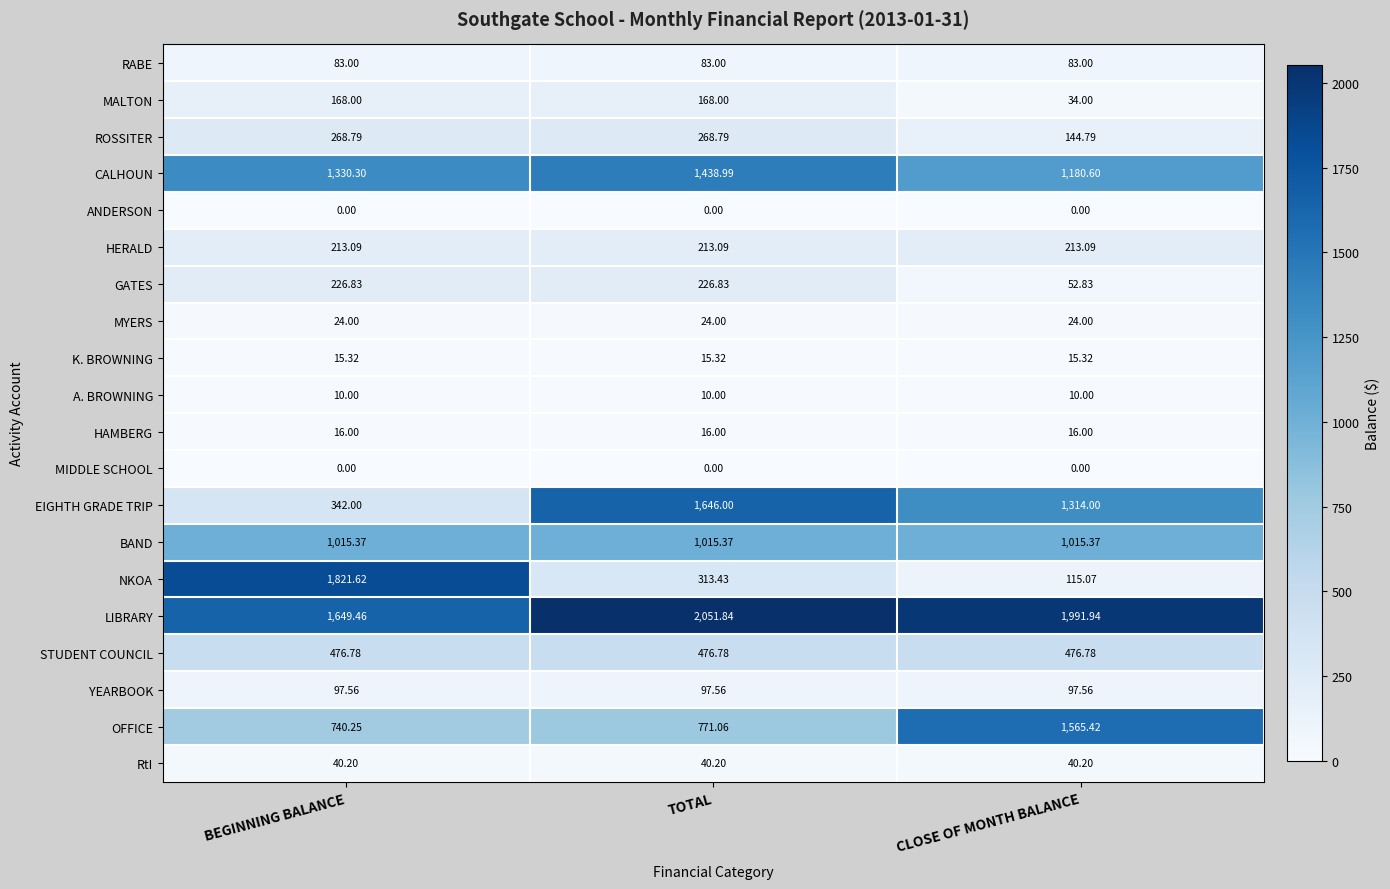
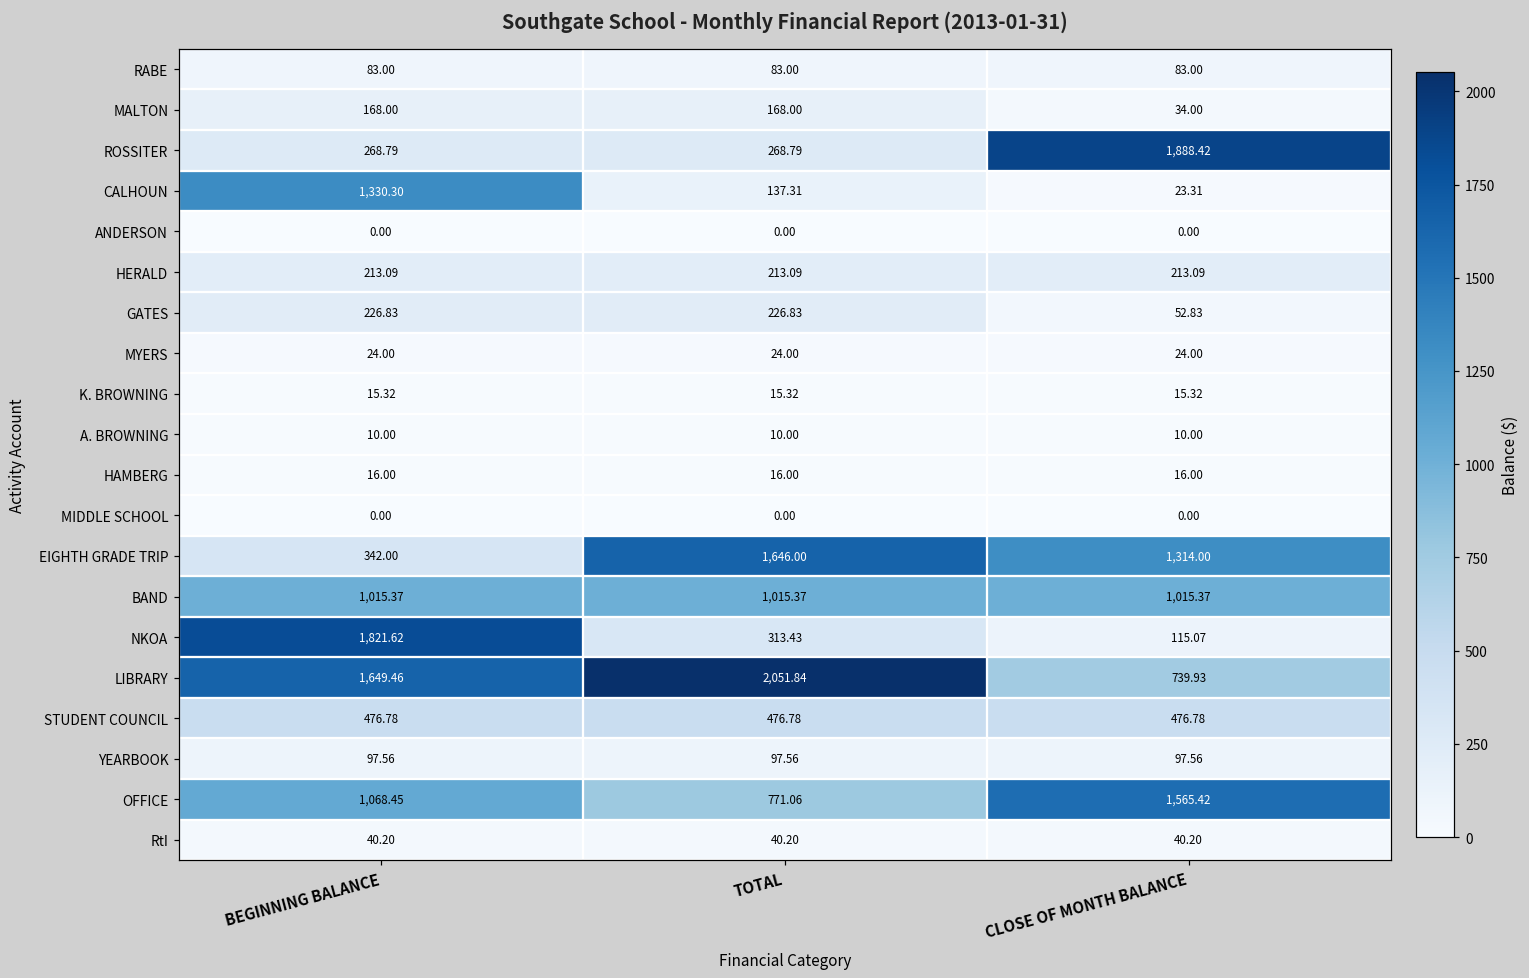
ROSSITER, CLOSE OF MONTH BALANCE: 144.79 -> 1,888.42
CALHOUN, TOTAL: 1,438.99 -> 137.31
CALHOUN, CLOSE OF MONTH BALANCE: 1,180.60 -> 23.31
LIBRARY, CLOSE OF MONTH BALANCE: 1,991.94 -> 739.93
OFFICE, BEGINNING BALANCE: 740.25 -> 1,068.45
